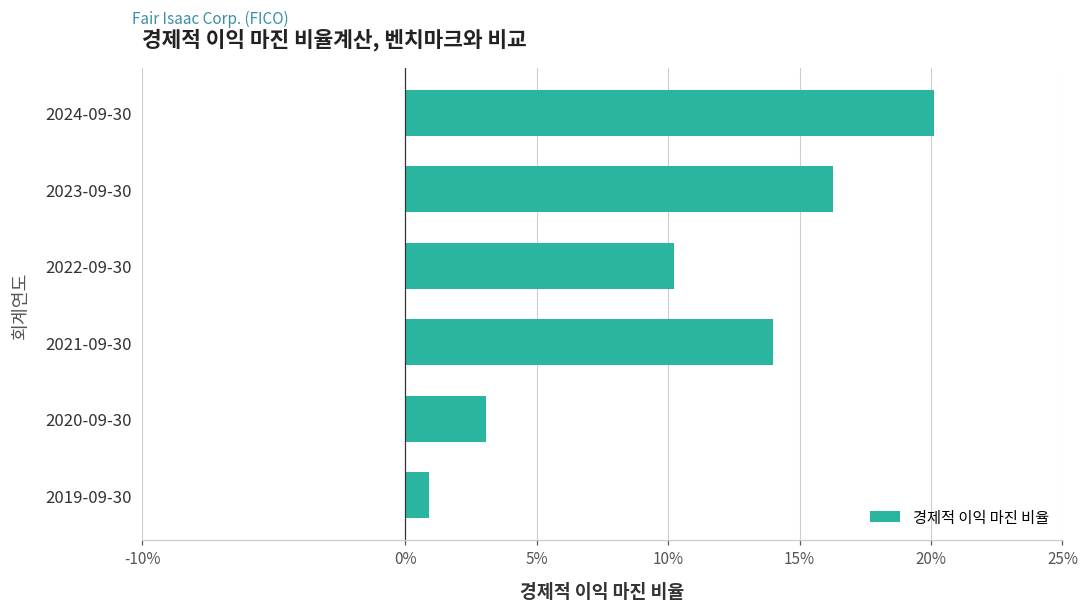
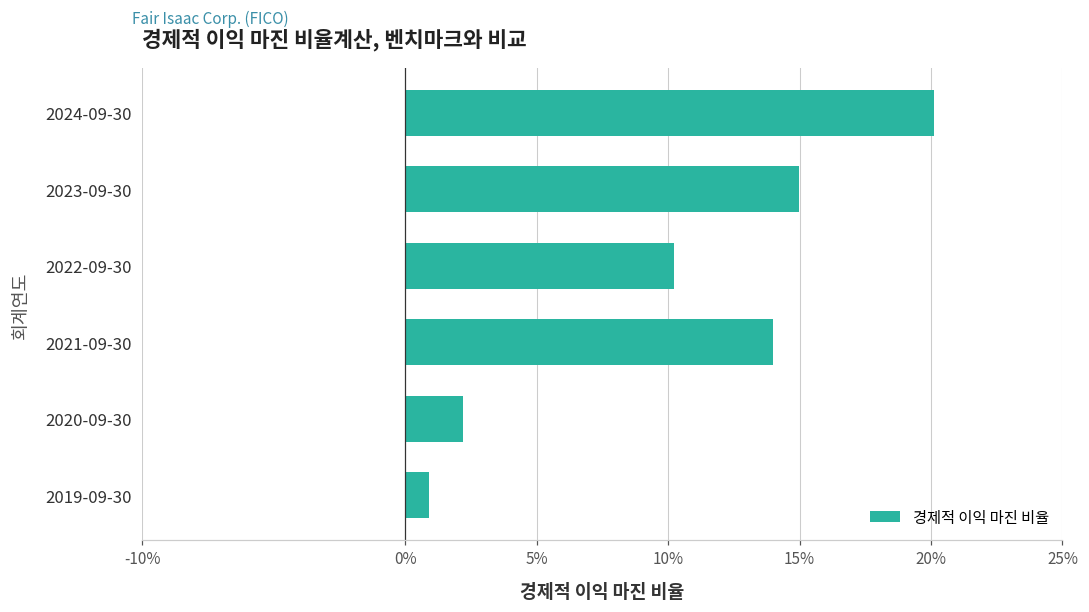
2023-09-30: 16.3% -> 15.0%
2020-09-30: 3.1% -> 2.2%
